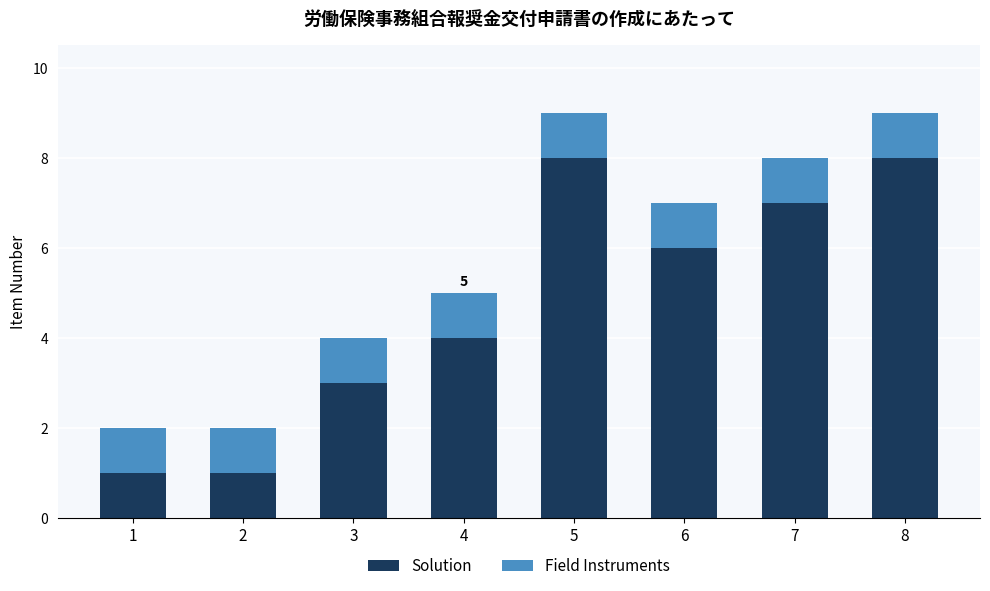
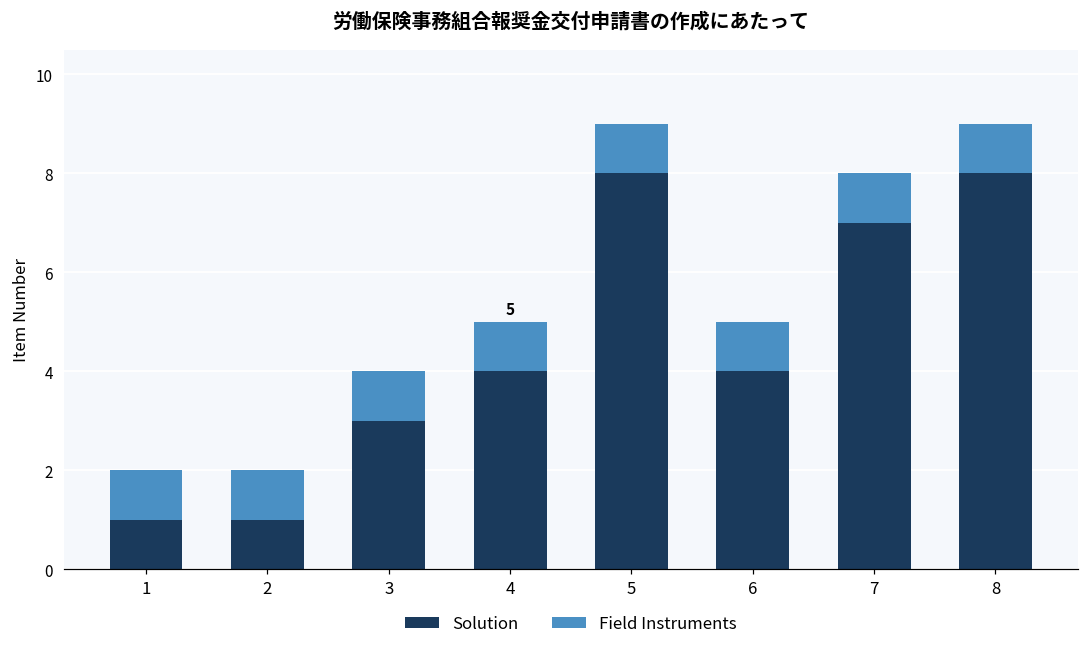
Solution, 6: 6 -> 4
